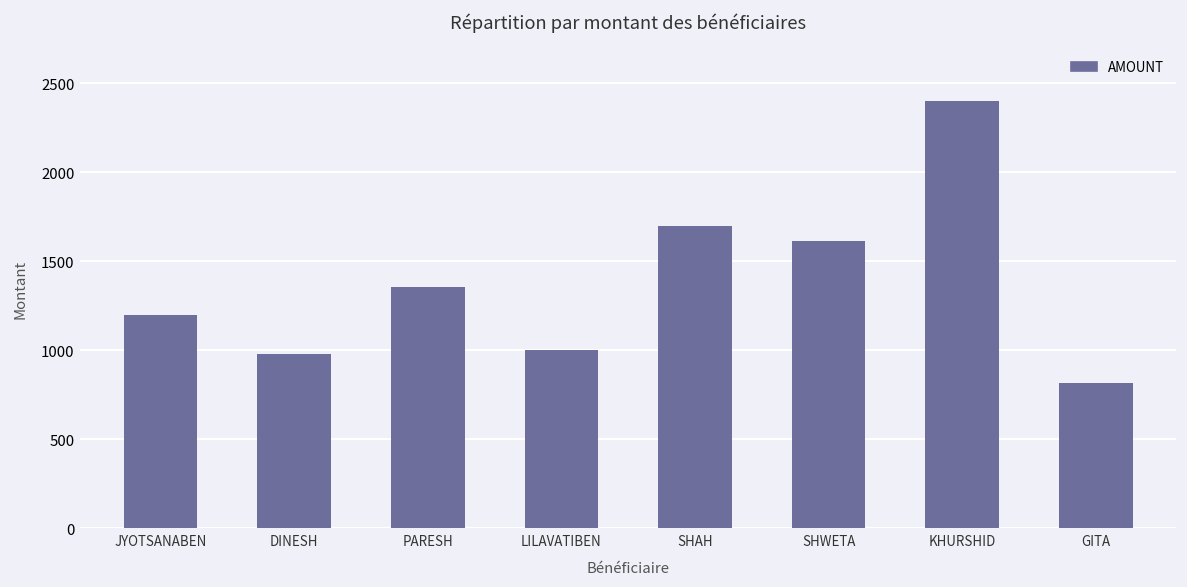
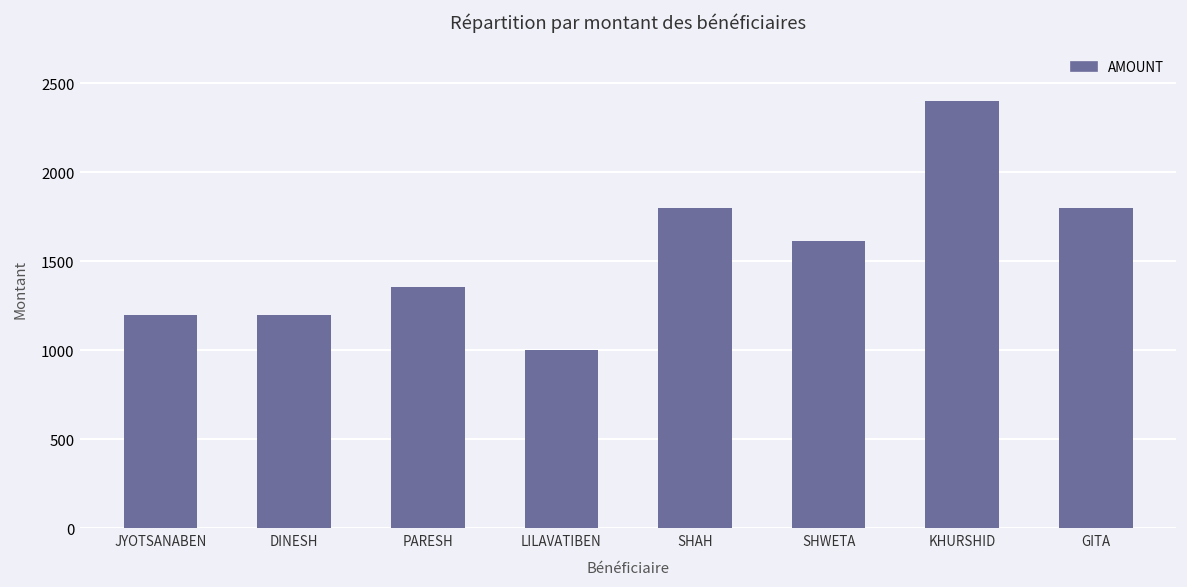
DINESH: 980 -> 1200
SHAH: 1700 -> 1800
GITA: 820 -> 1800
